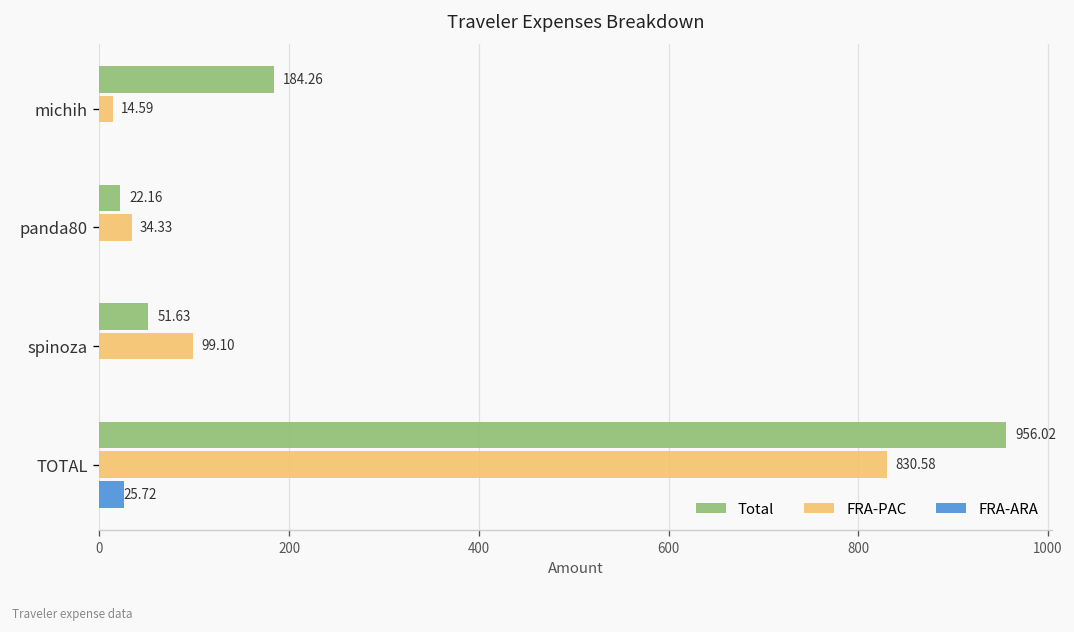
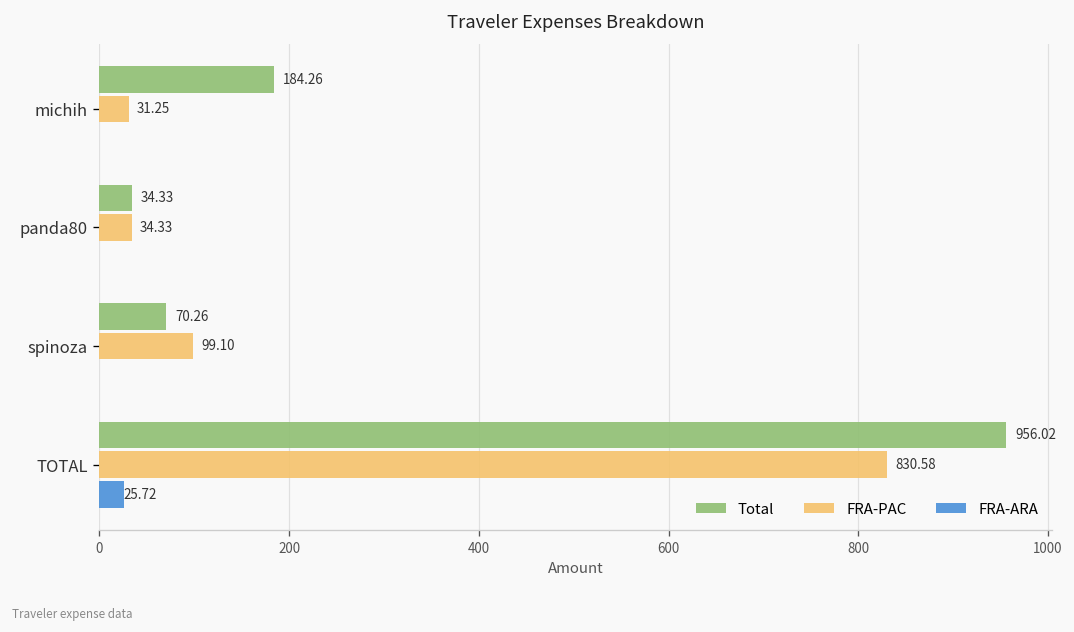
FRA-PAC, michih: 14.59 -> 31.25
Total, panda80: 22.16 -> 34.33
Total, spinoza: 51.63 -> 70.26
